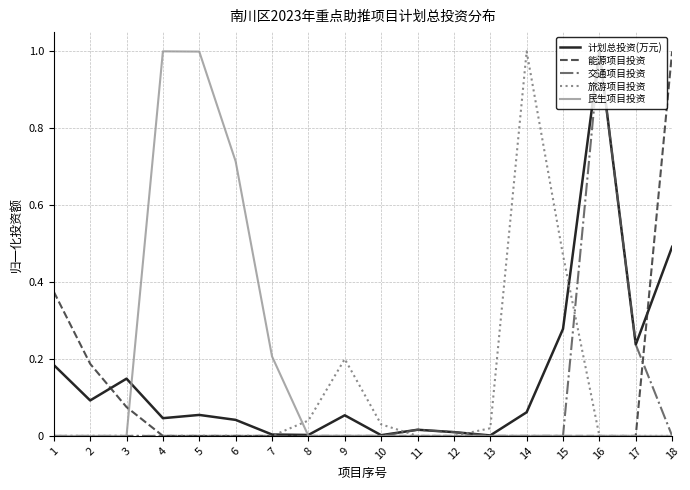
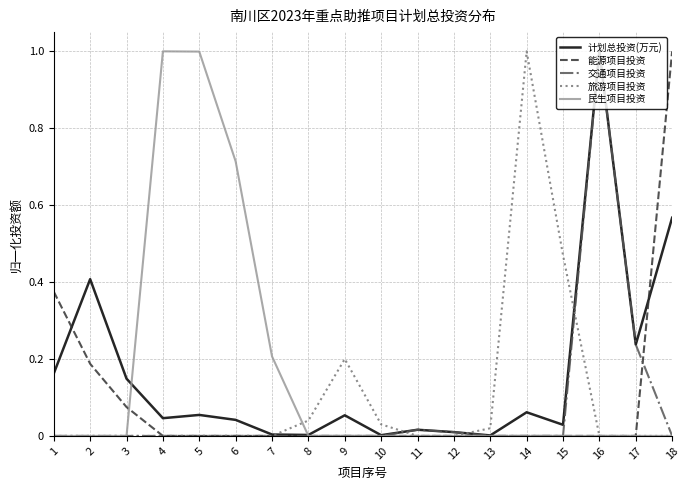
计划总投资(万元), 1: 0.18 -> 0.16
计划总投资(万元), 2: 0.09 -> 0.41
计划总投资(万元), 15: 0.28 -> 0.03
计划总投资(万元), 18: 0.49 -> 0.57
